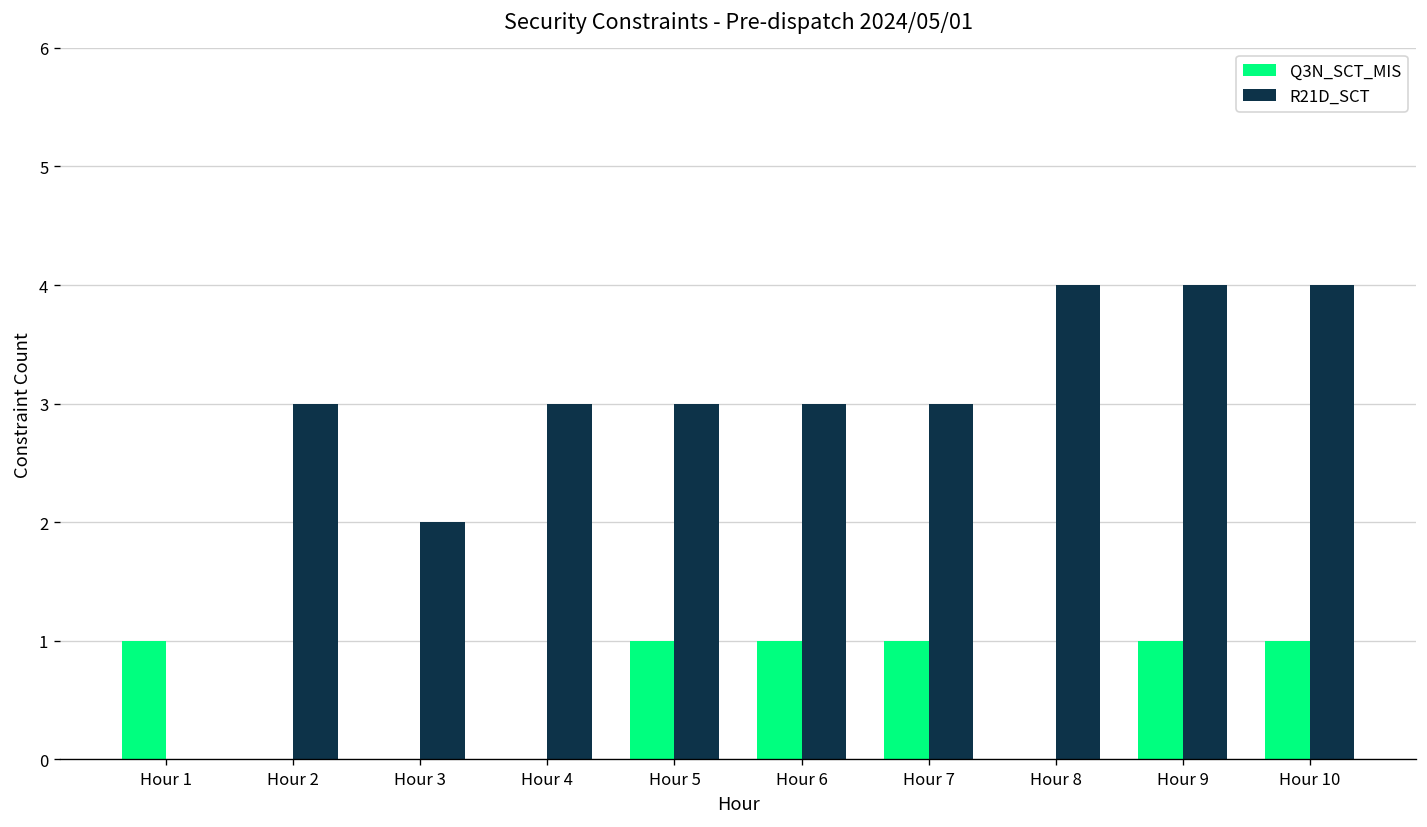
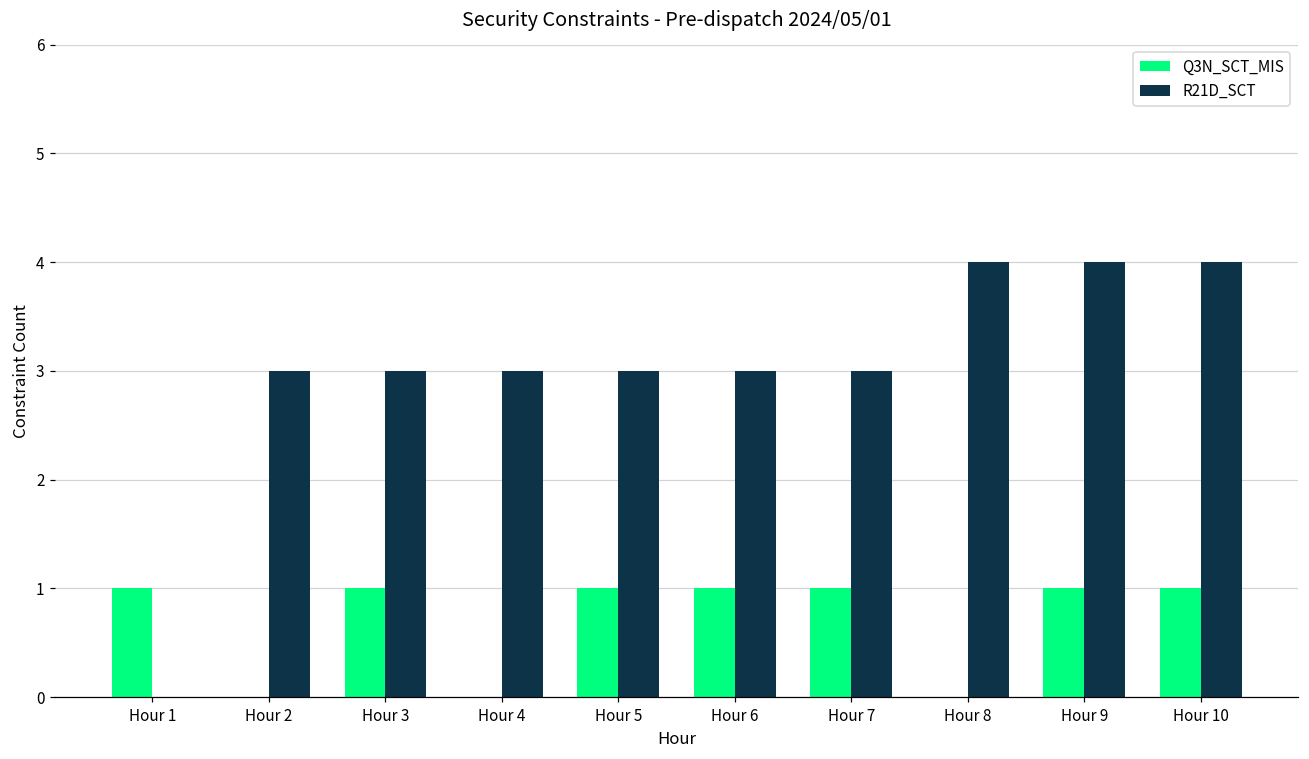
Q3N_SCT_MIS, Hour 3: 0 -> 1
R21D_SCT, Hour 3: 2 -> 3
